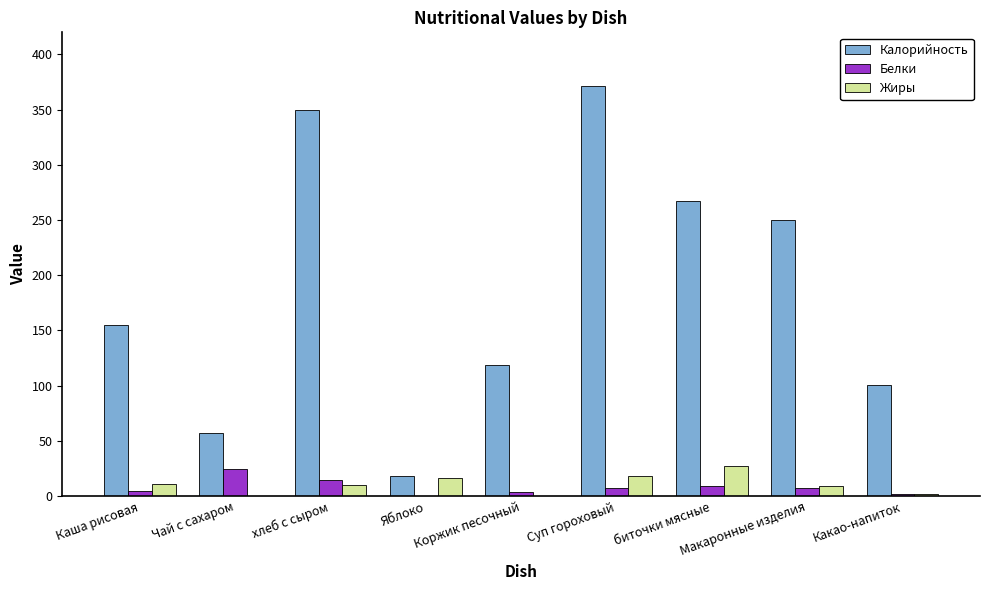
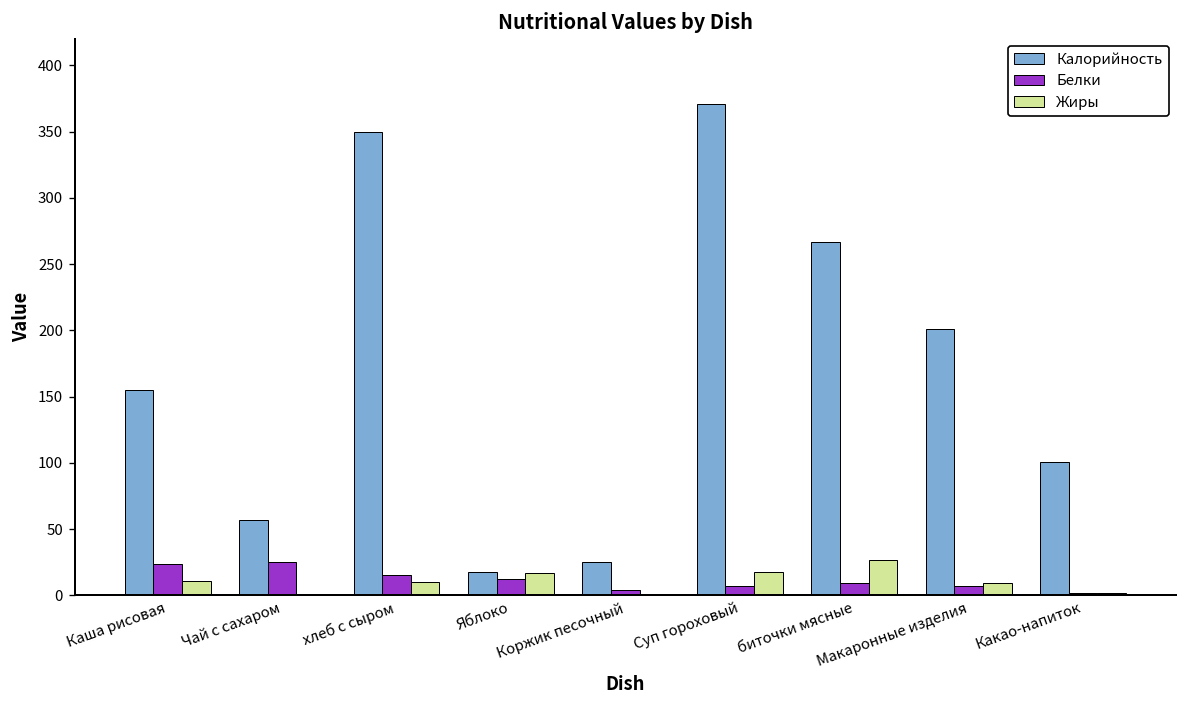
Белки, Каша рисовая: 5 -> 24
Белки, Яблоко: 0 -> 12
Калорийность, Коржик песочный: 119 -> 25
Калорийность, Макаронные изделия: 250 -> 201
